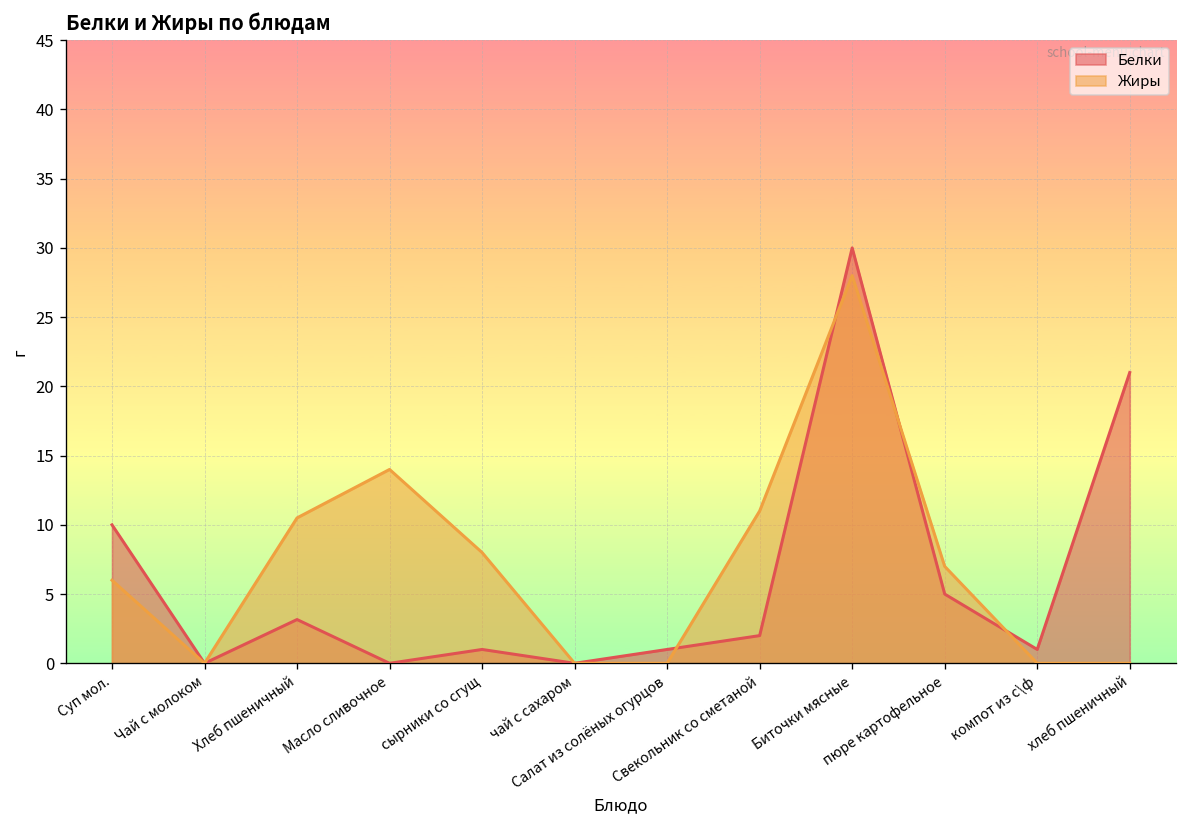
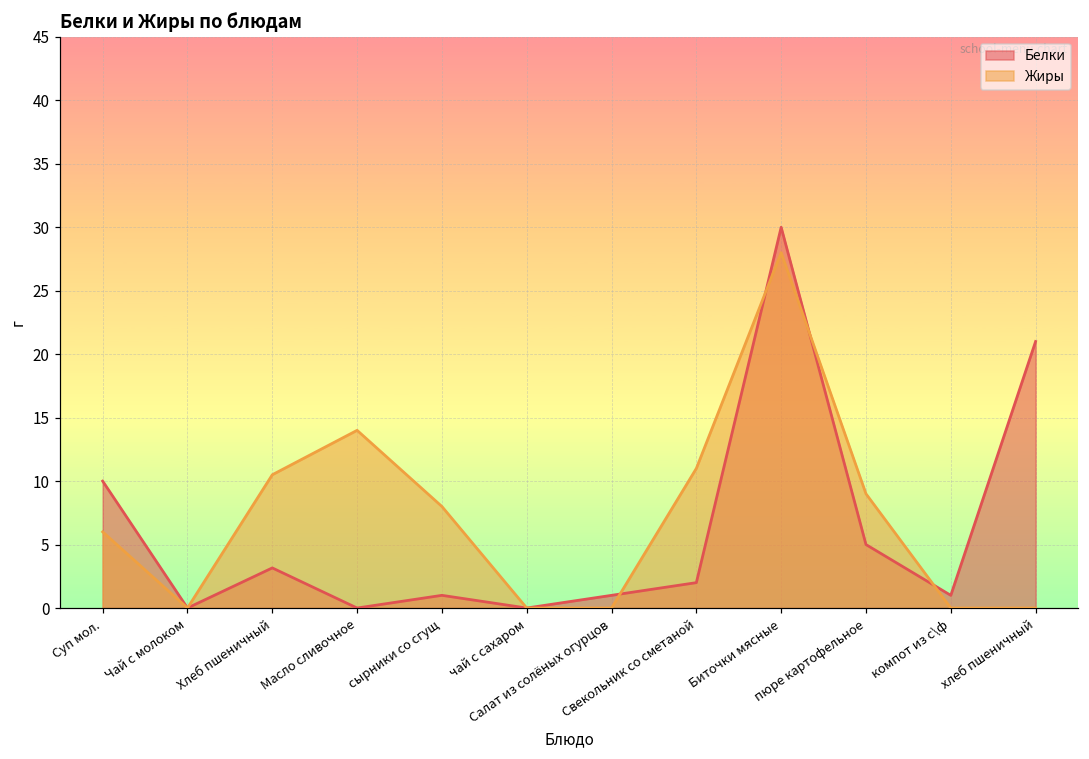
Жиры, пюре картофельное: 7 -> 9
